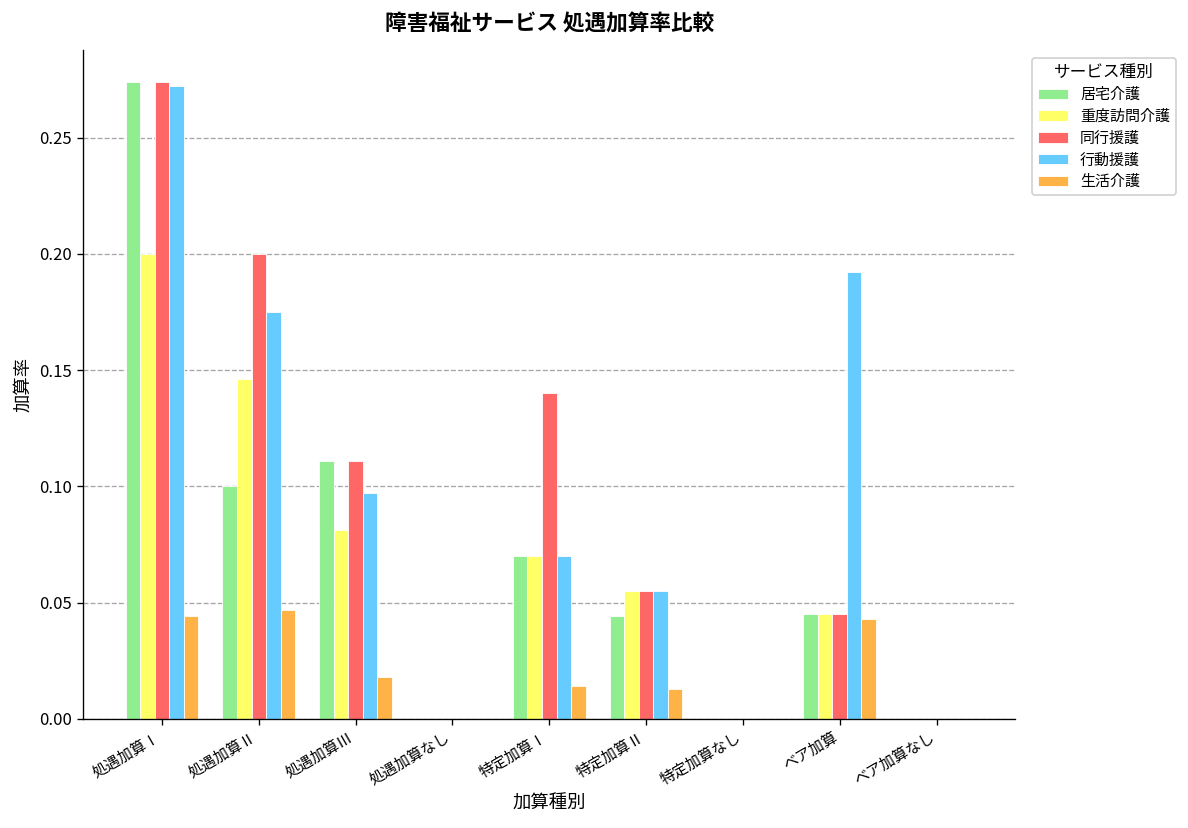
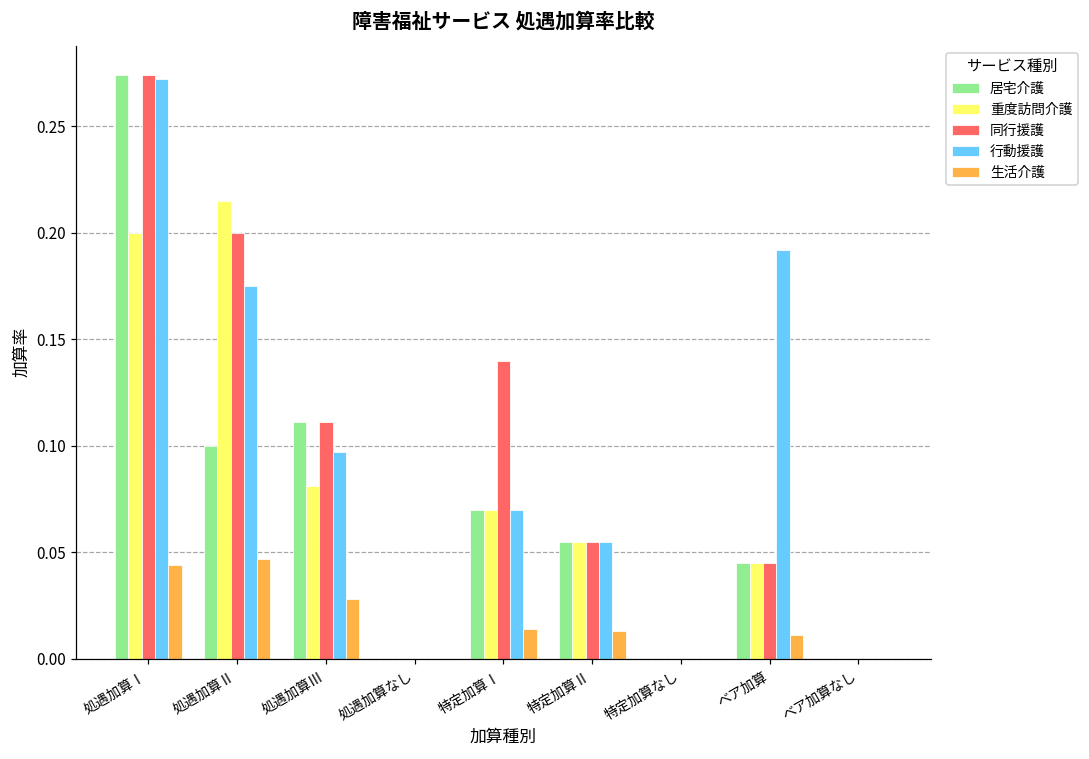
重度訪問介護, 処遇加算Ⅱ: 0.146 -> 0.215
生活介護, 処遇加算Ⅲ: 0.018 -> 0.028
居宅介護, 特定加算Ⅱ: 0.044 -> 0.055
生活介護, ベア加算: 0.043 -> 0.011
